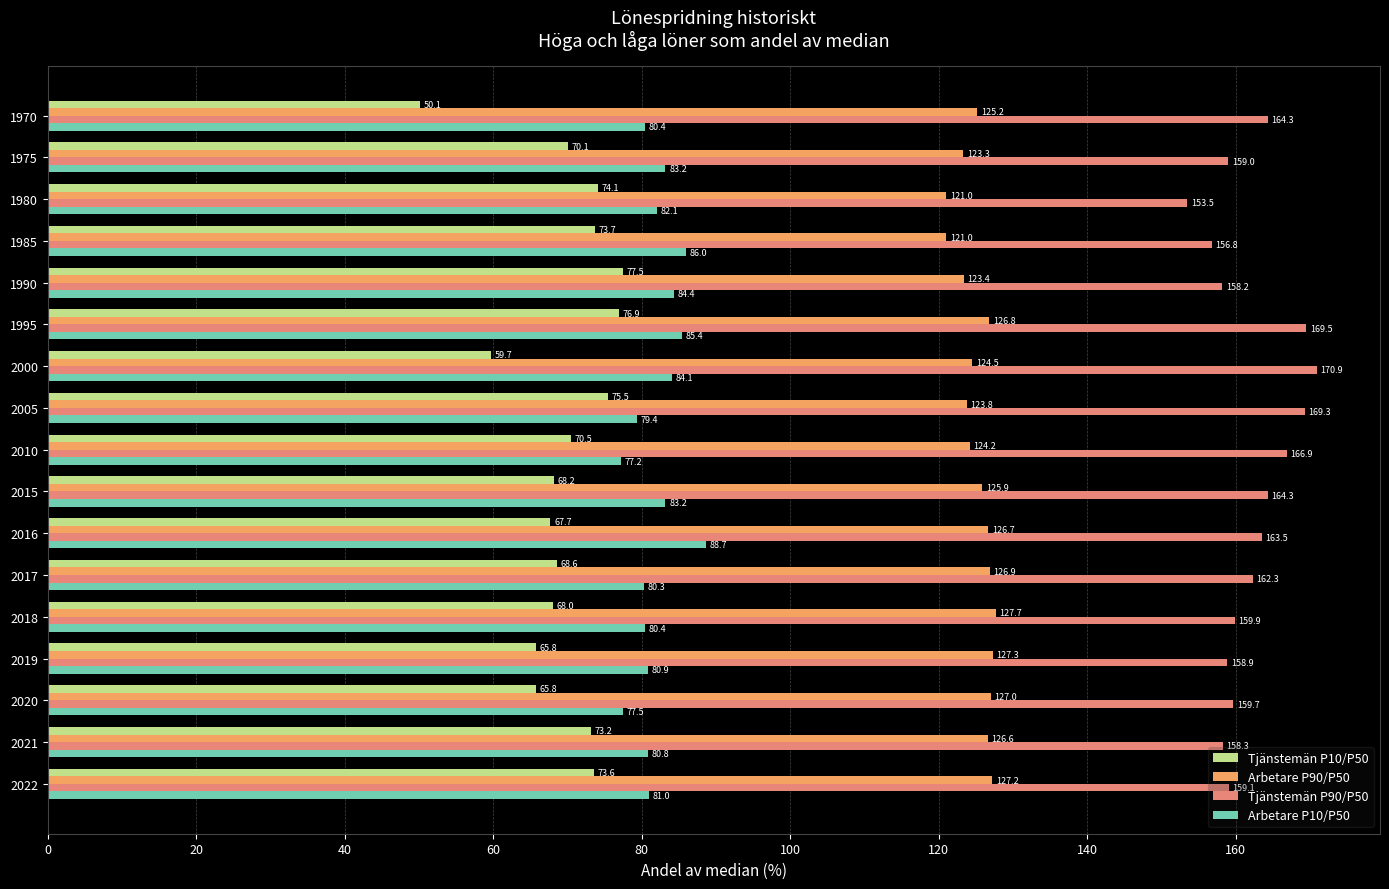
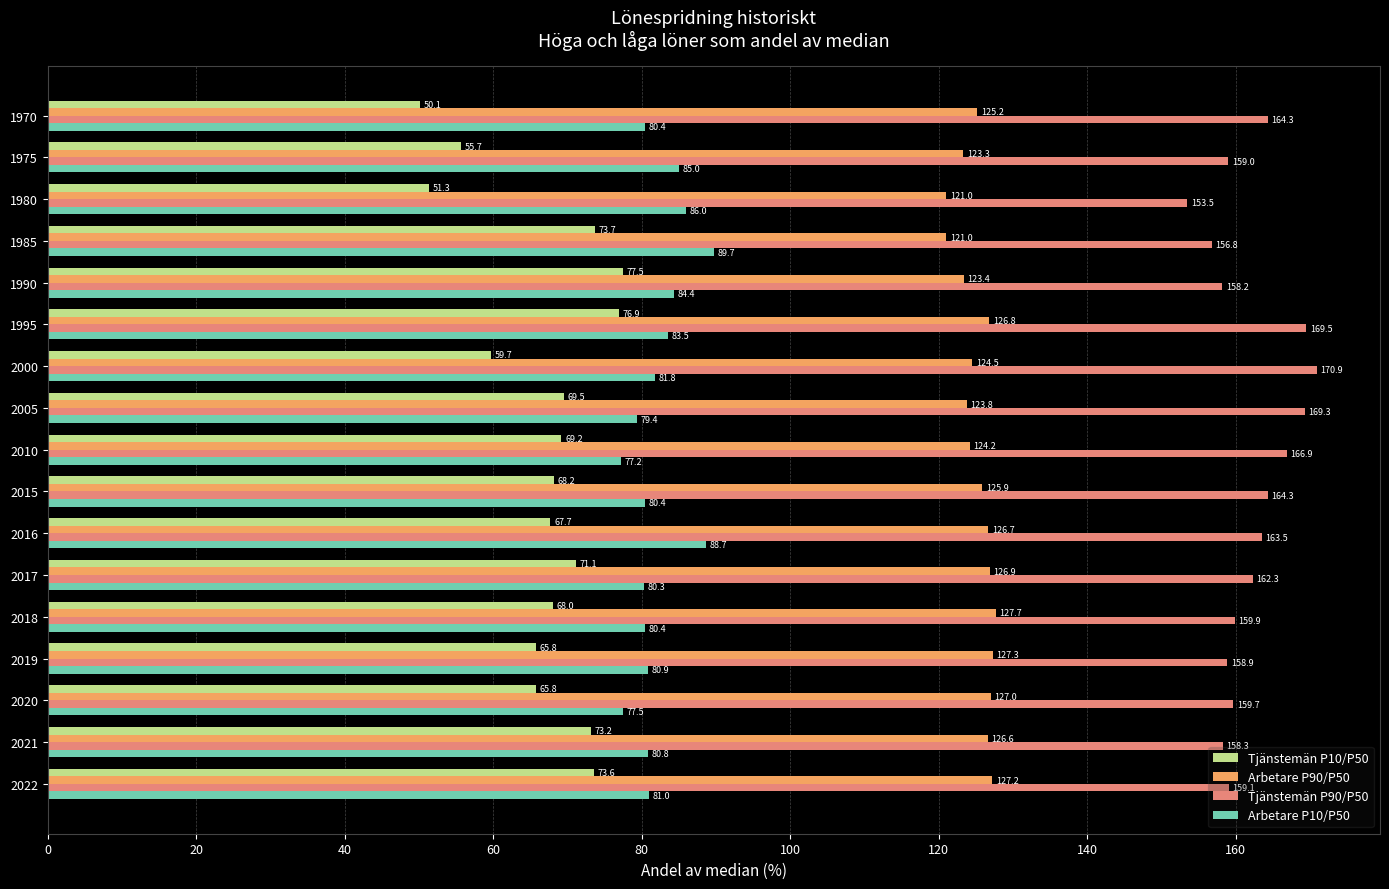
Tjänstemän P10/P50, 1975: 70.1 -> 55.7
Arbetare P10/P50, 1975: 83.2 -> 85.0
Tjänstemän P10/P50, 1980: 74.1 -> 51.3
Arbetare P10/P50, 1980: 82.1 -> 86.0
Arbetare P10/P50, 1985: 86.0 -> 89.7
Arbetare P10/P50, 1995: 85.4 -> 83.5
Arbetare P10/P50, 2000: 84.1 -> 81.8
Tjänstemän P10/P50, 2005: 75.5 -> 69.5
Tjänstemän P10/P50, 2010: 70.5 -> 69.2
Arbetare P10/P50, 2015: 83.2 -> 80.4
Tjänstemän P10/P50, 2017: 68.6 -> 71.1
